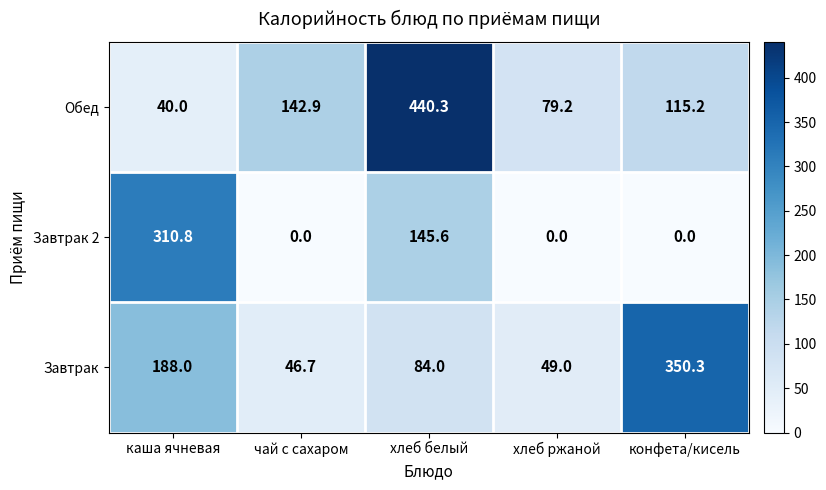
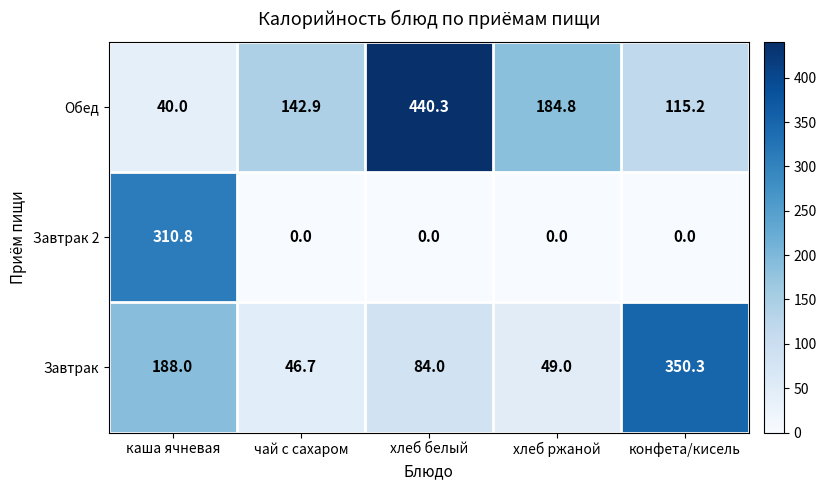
Обед, хлеб ржаной: 79.2 -> 184.8
Завтрак 2, хлеб белый: 145.6 -> 0.0
